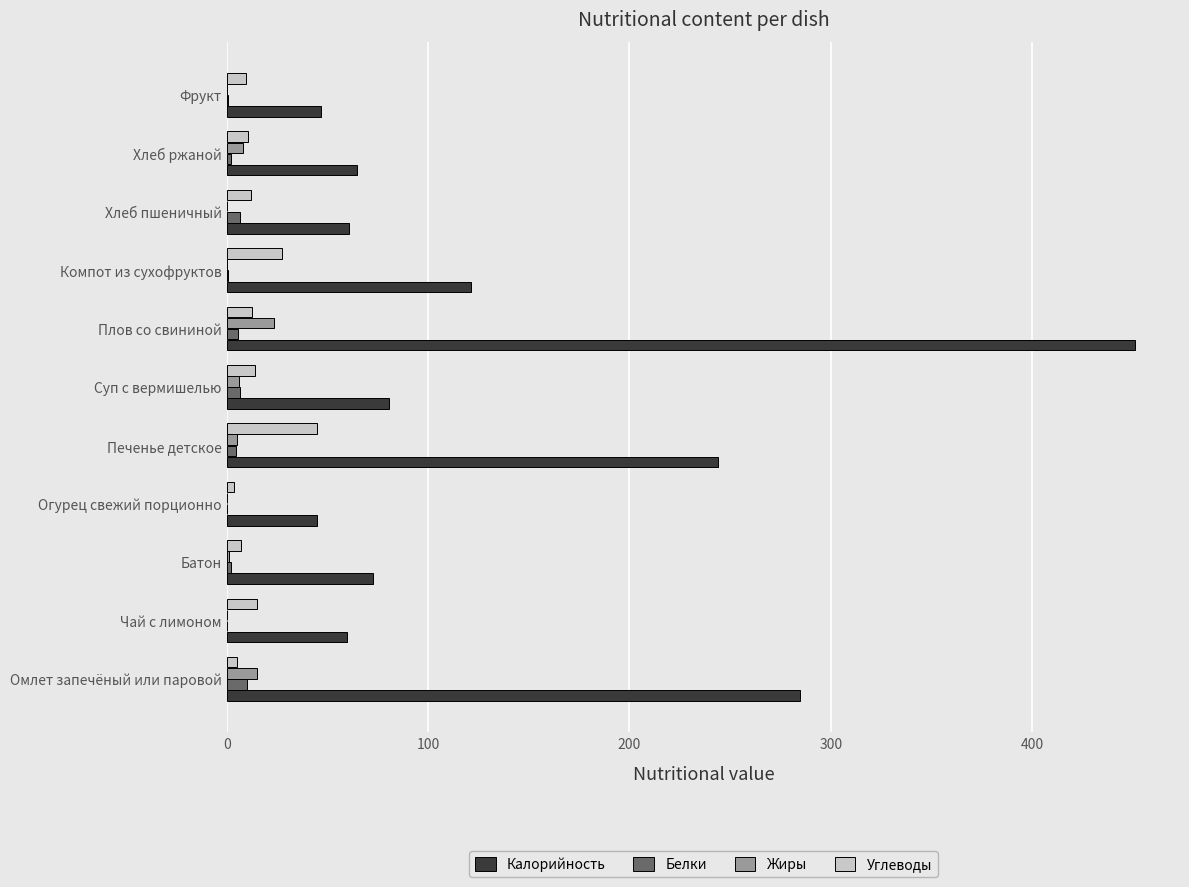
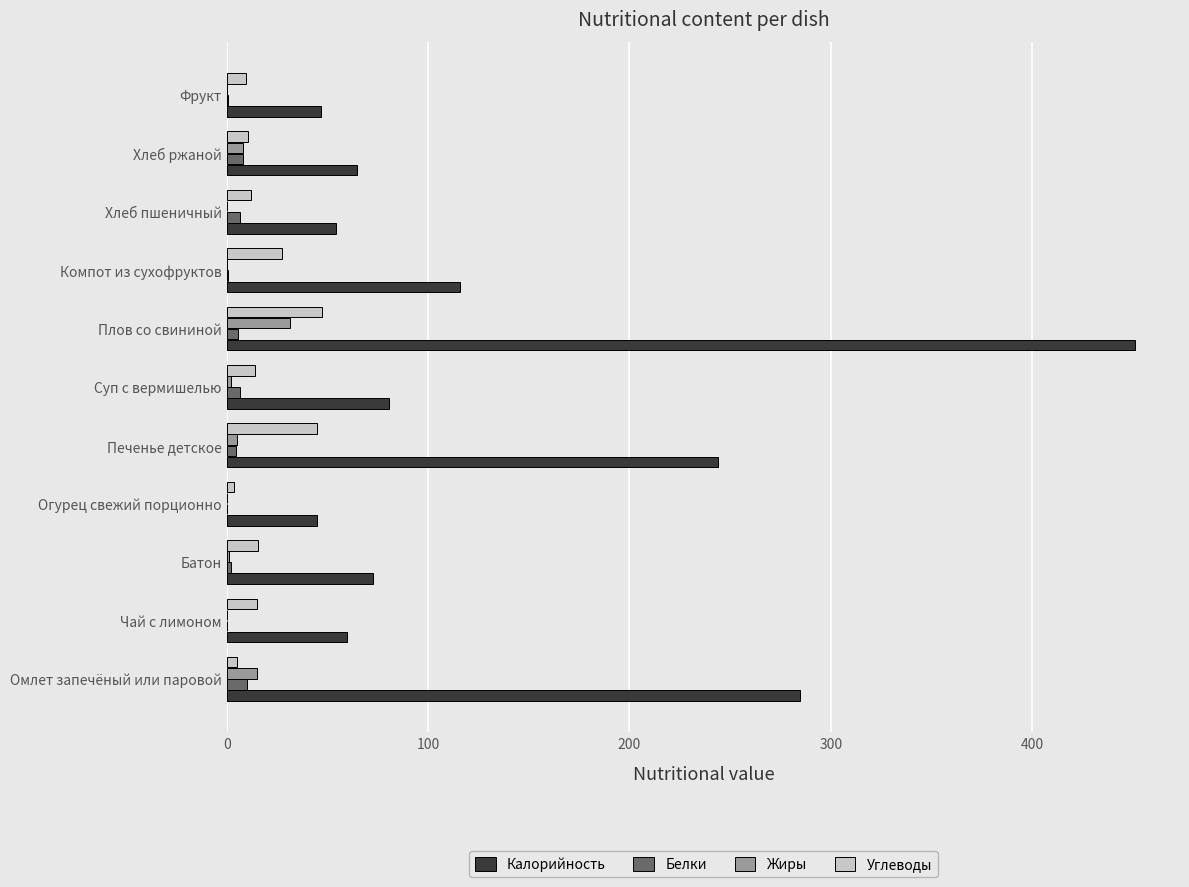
Белки, Хлеб ржаной: 2 -> 8
Калорийность, Хлеб пшеничный: 61 -> 55
Калорийность, Компот из сухофруктов: 121 -> 116
Углеводы, Плов со свининой: 13 -> 47
Жиры, Плов со свининой: 24 -> 31
Жиры, Суп с вермишелью: 6 -> 2
Углеводы, Батон: 7 -> 15
